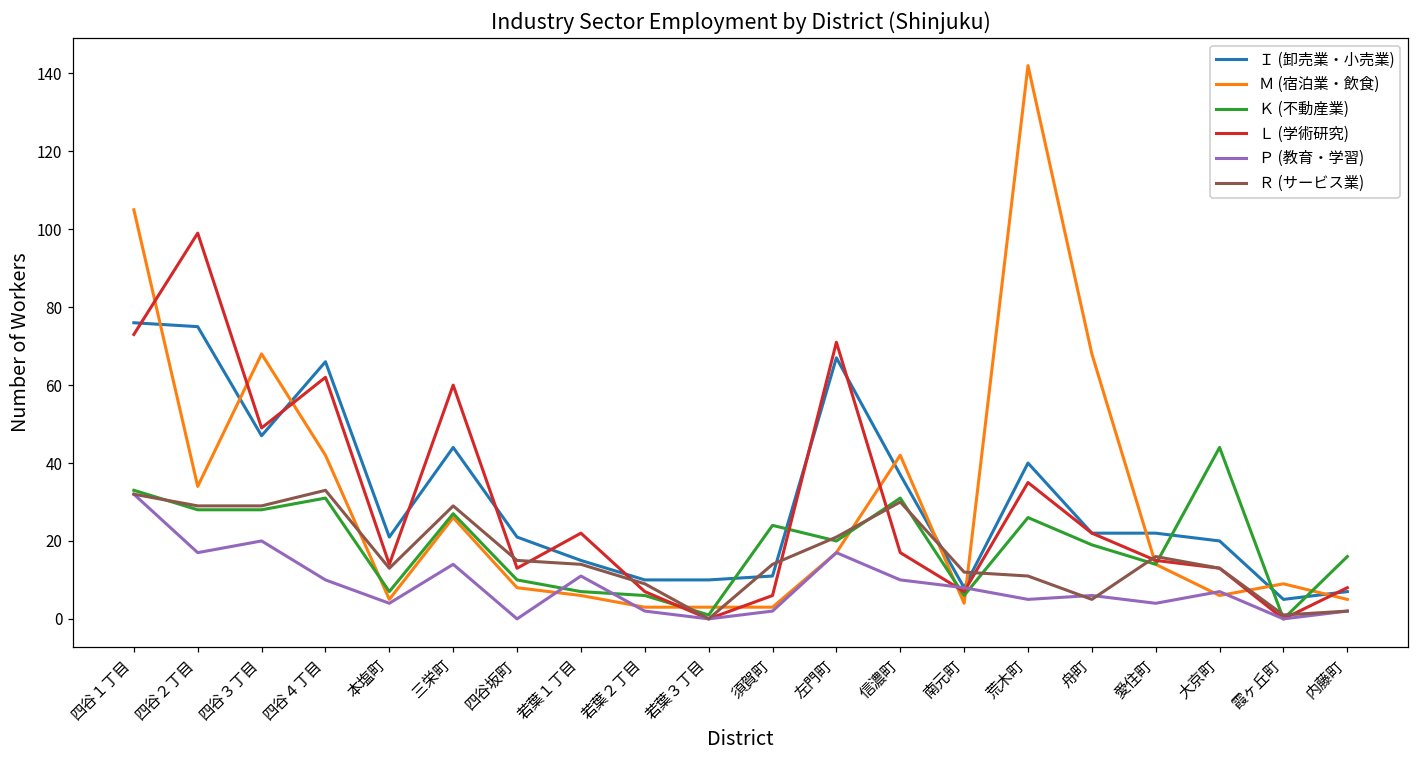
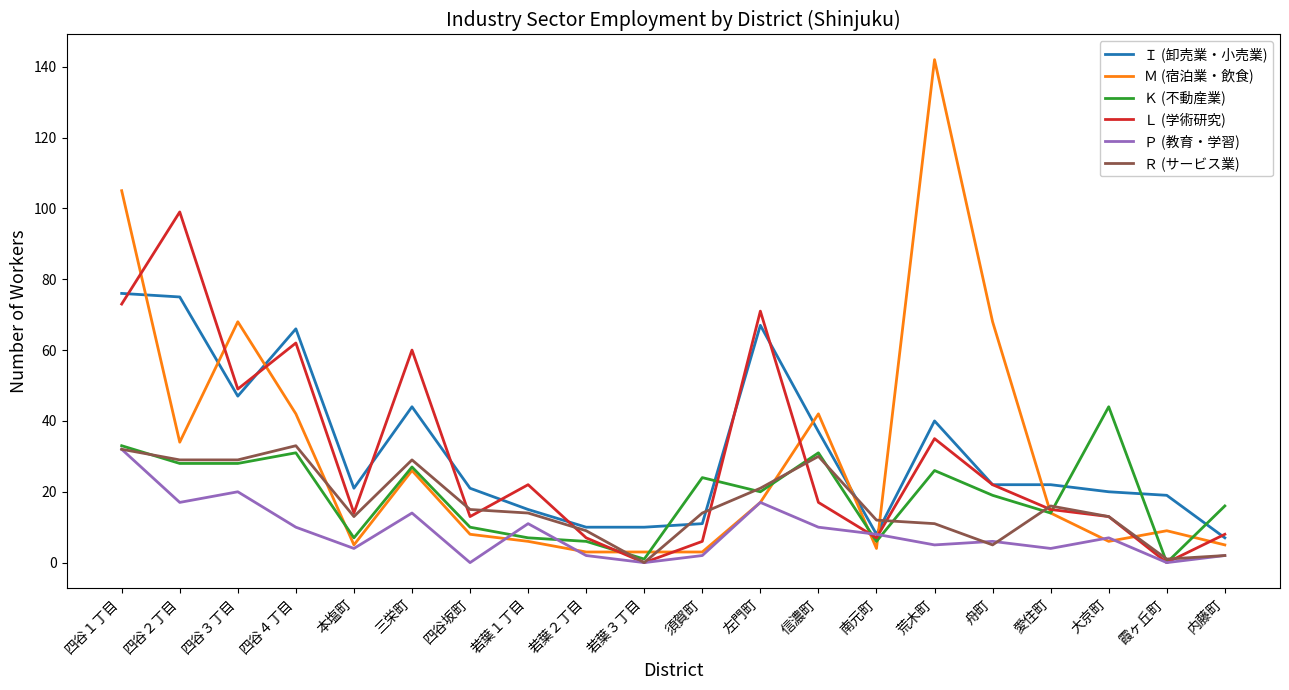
Ｉ (卸売業・小売業), 霞ヶ丘町: 5 -> 19
